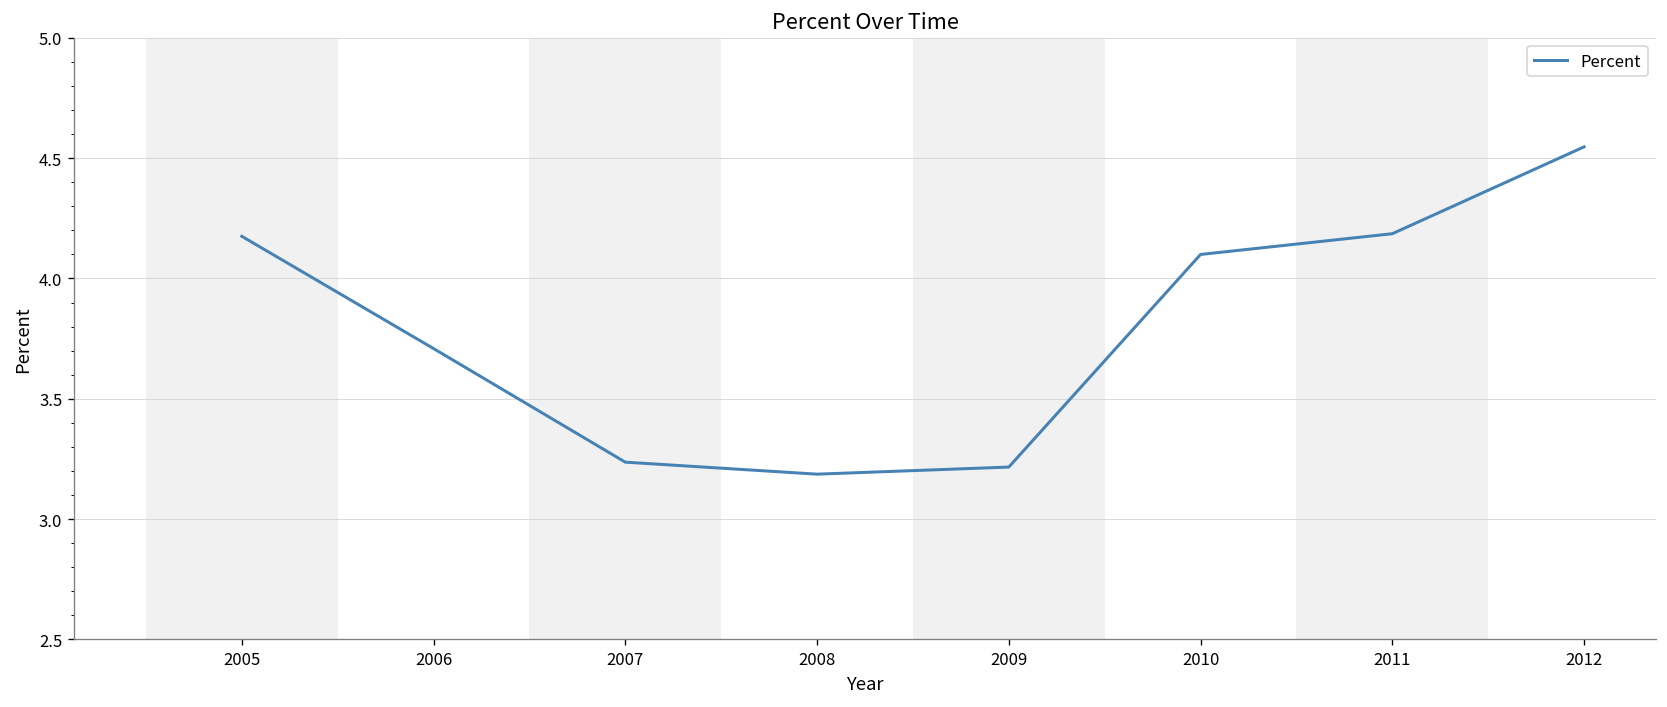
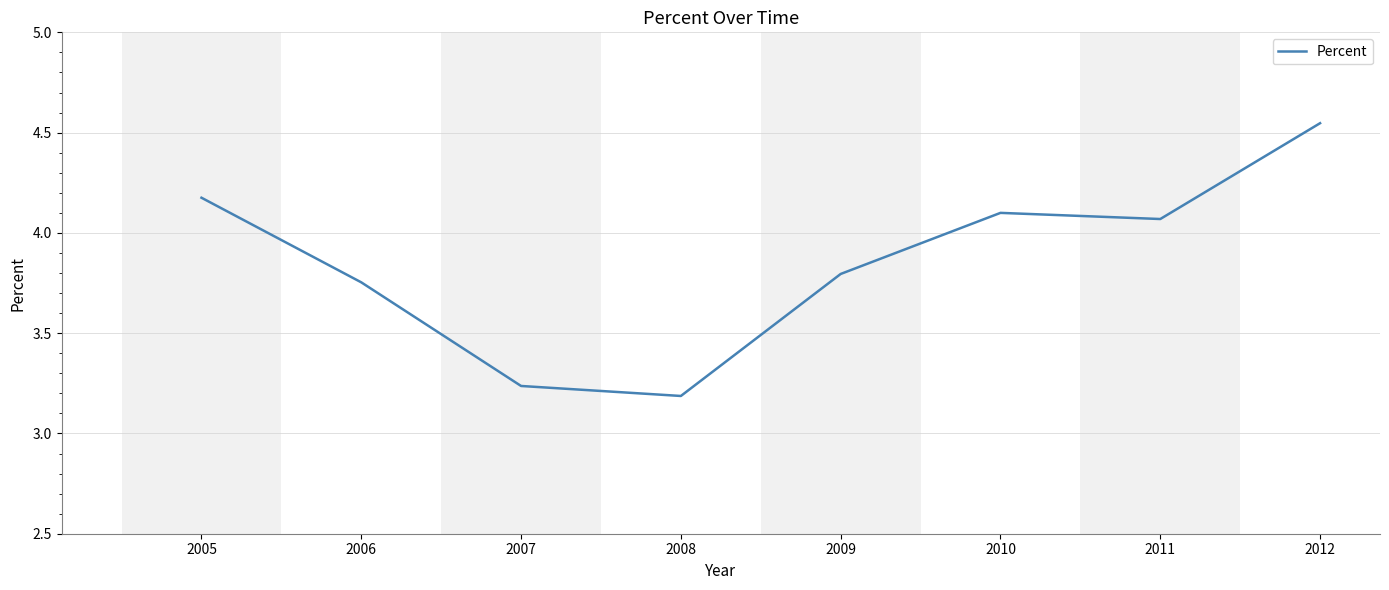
2006: 3.71 -> 3.75
2009: 3.22 -> 3.80
2011: 4.19 -> 4.07
